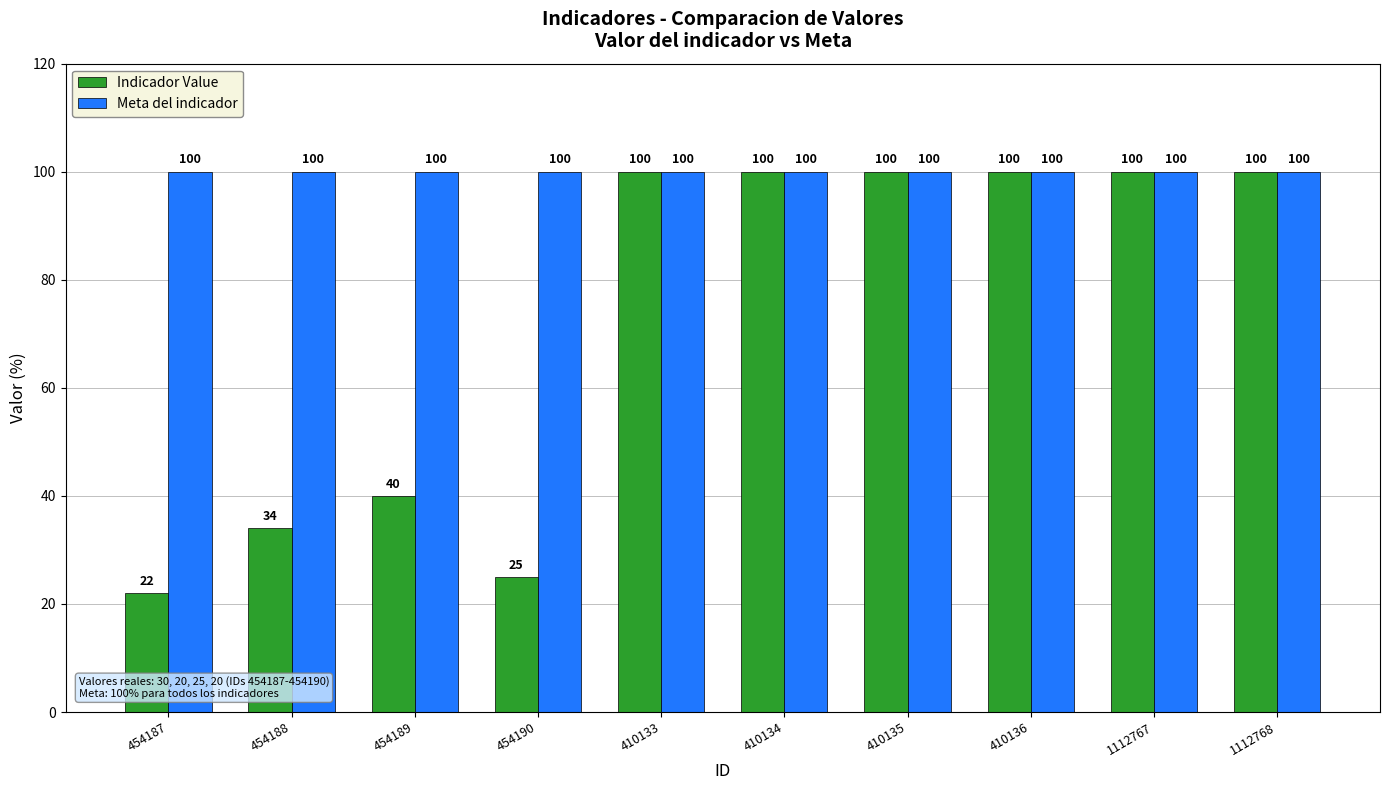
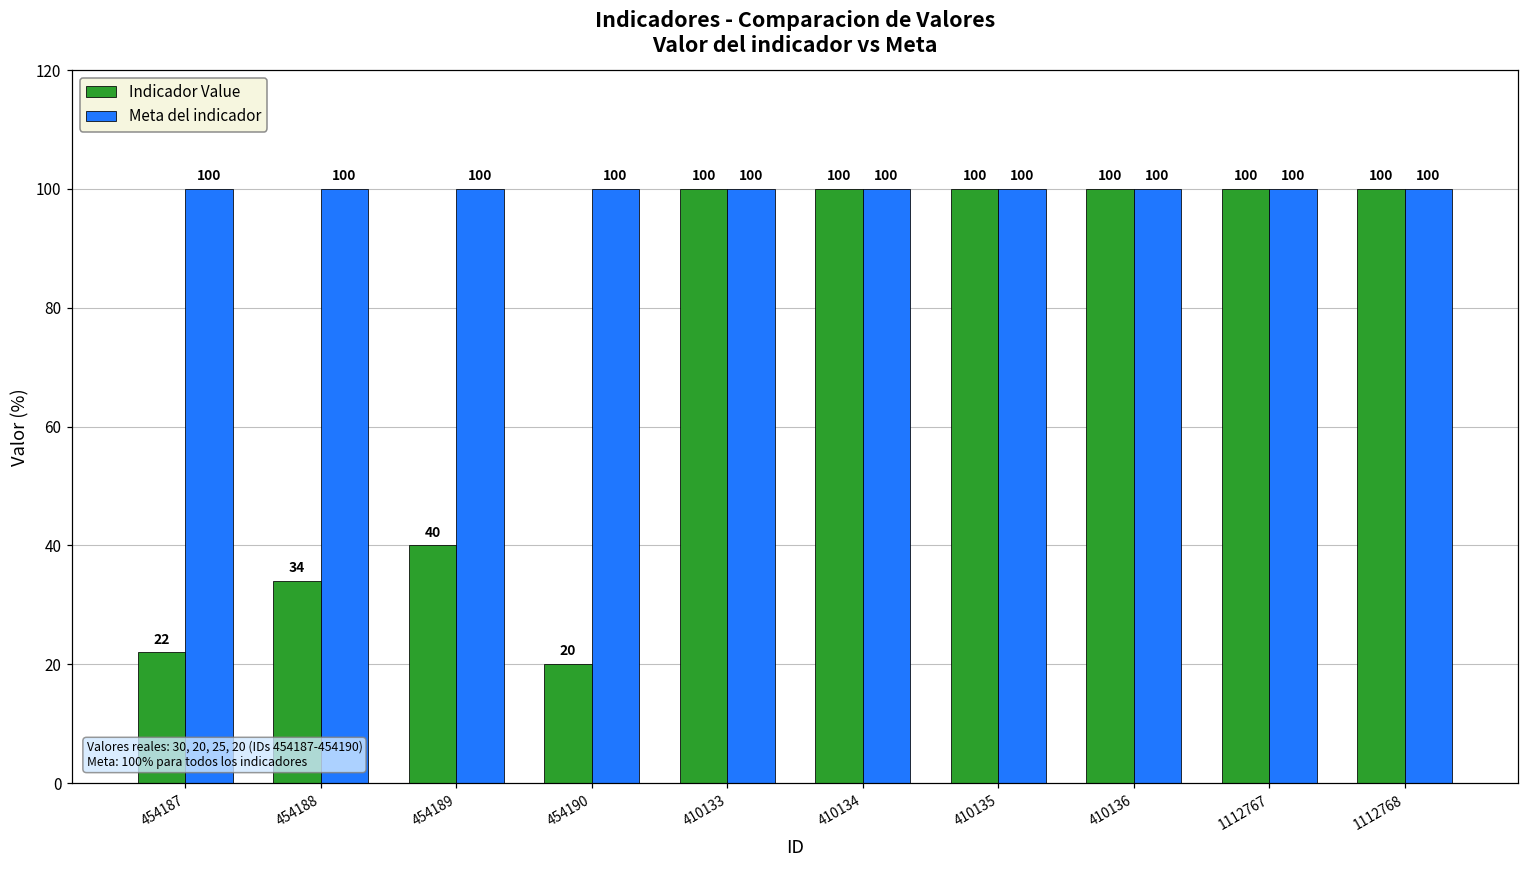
Indicador Value, 454190: 25 -> 20
